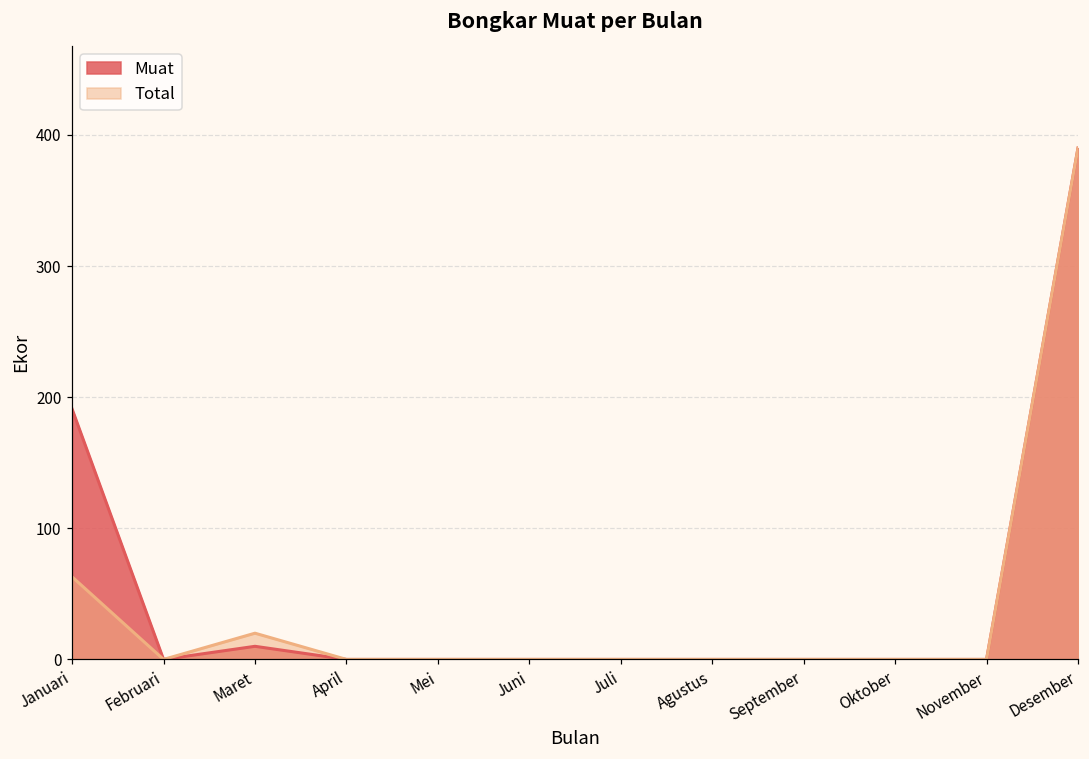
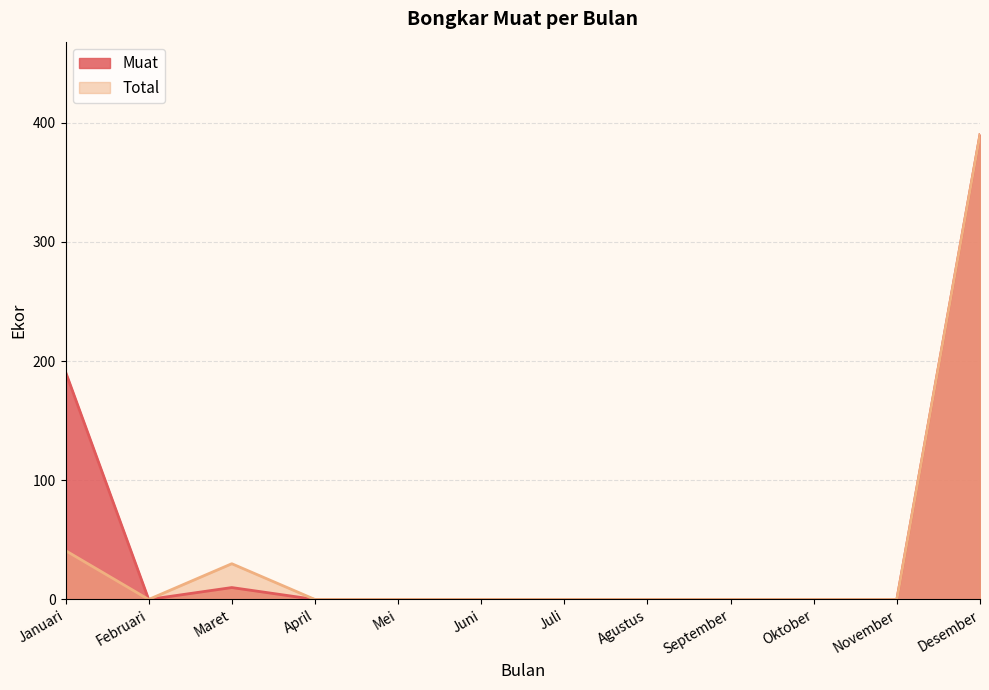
Total, Januari: 63 -> 41
Total, Maret: 20 -> 30
